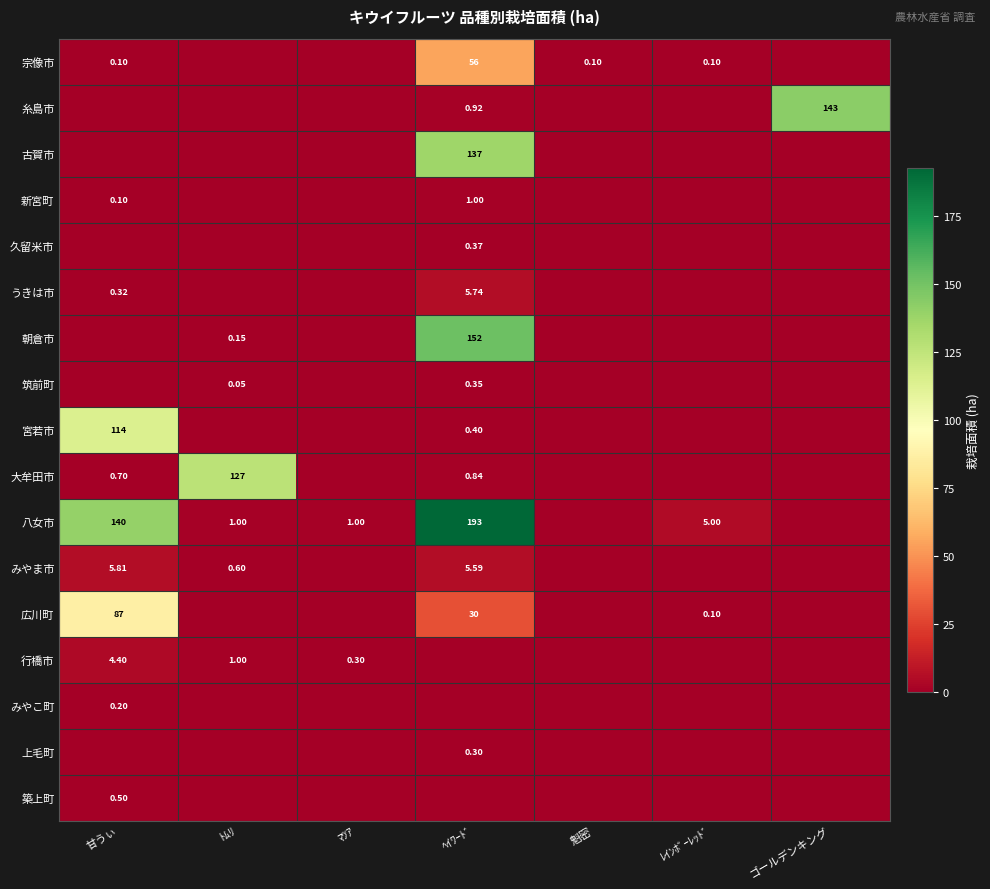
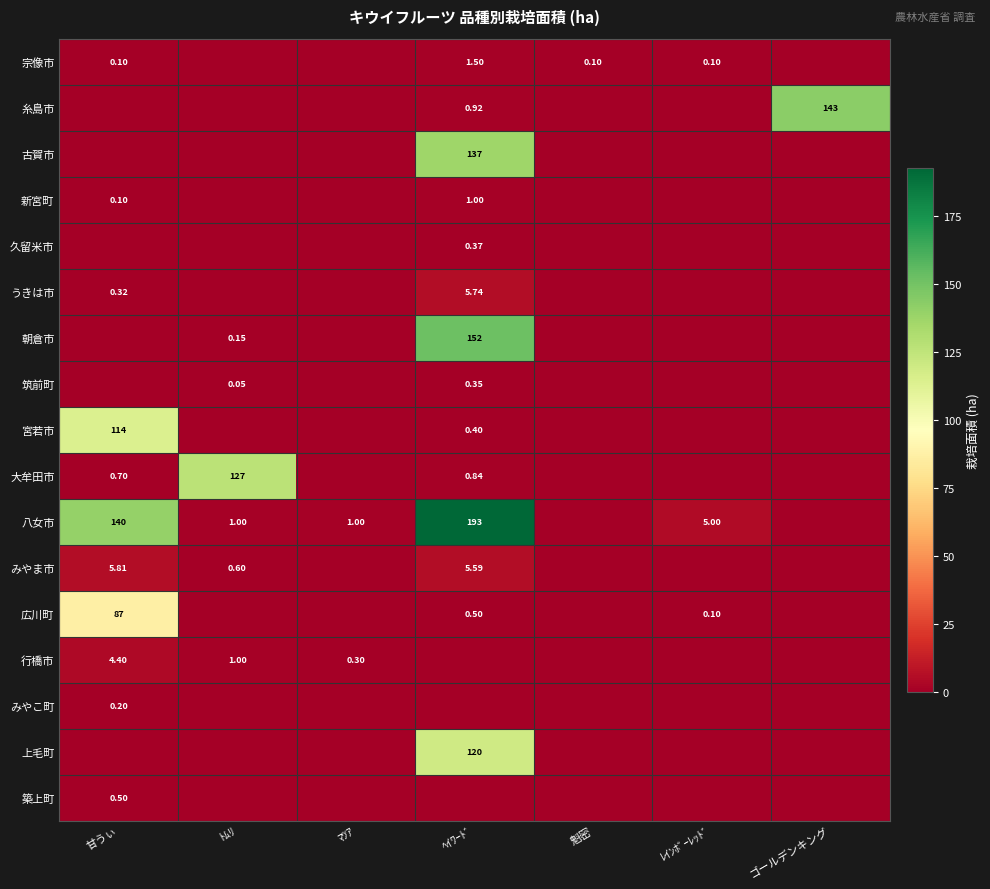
宗像市, ﾍｲﾜｰﾄﾞ: 56 -> 1.50
広川町, ﾍｲﾜｰﾄﾞ: 30 -> 0.50
上毛町, ﾍｲﾜｰﾄﾞ: 0.30 -> 120
